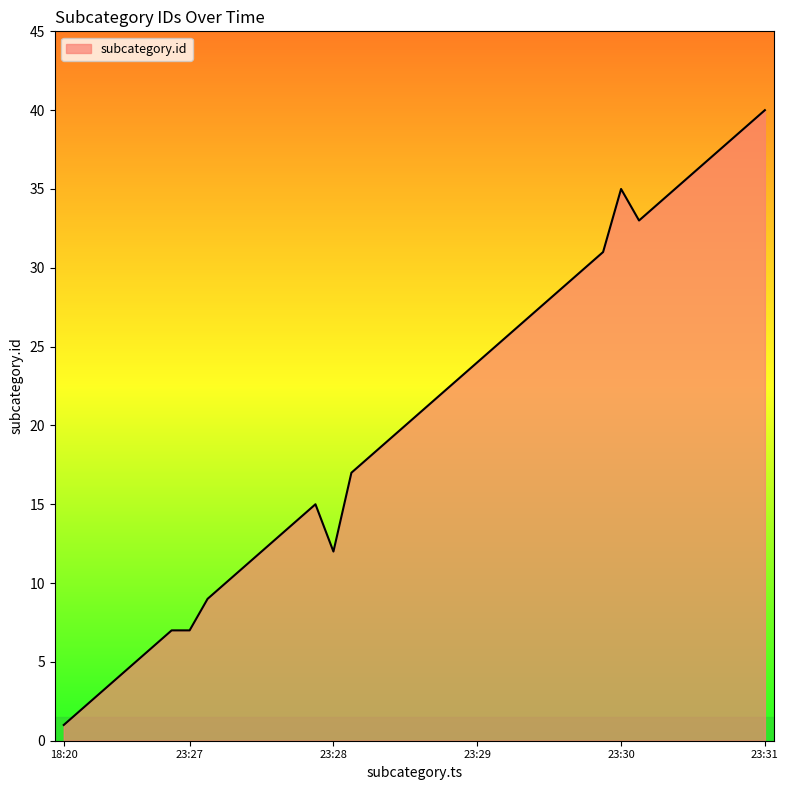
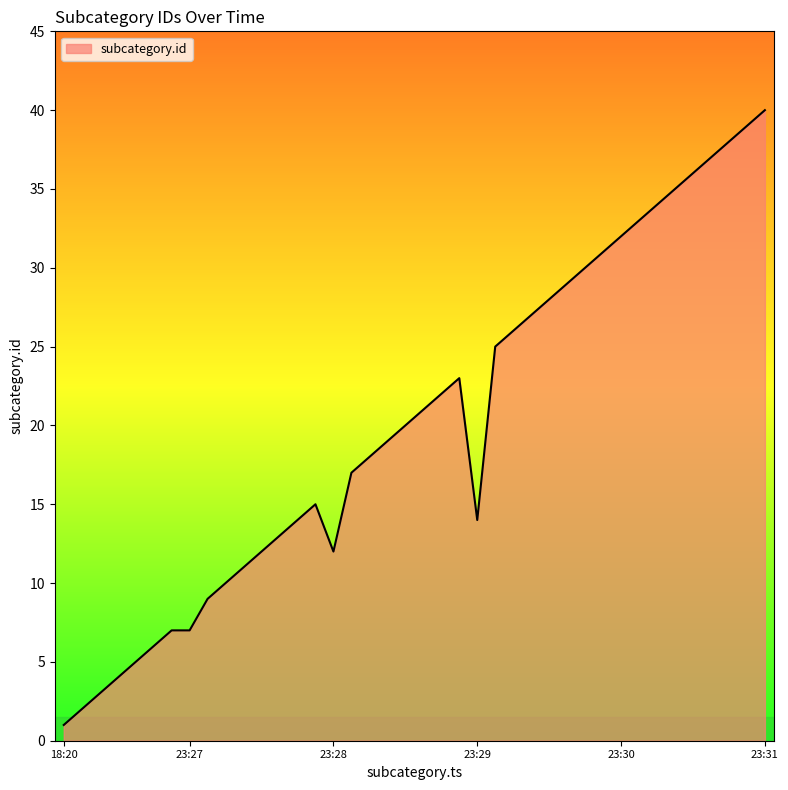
23:29: 24 -> 14
23:30: 35 -> 32
